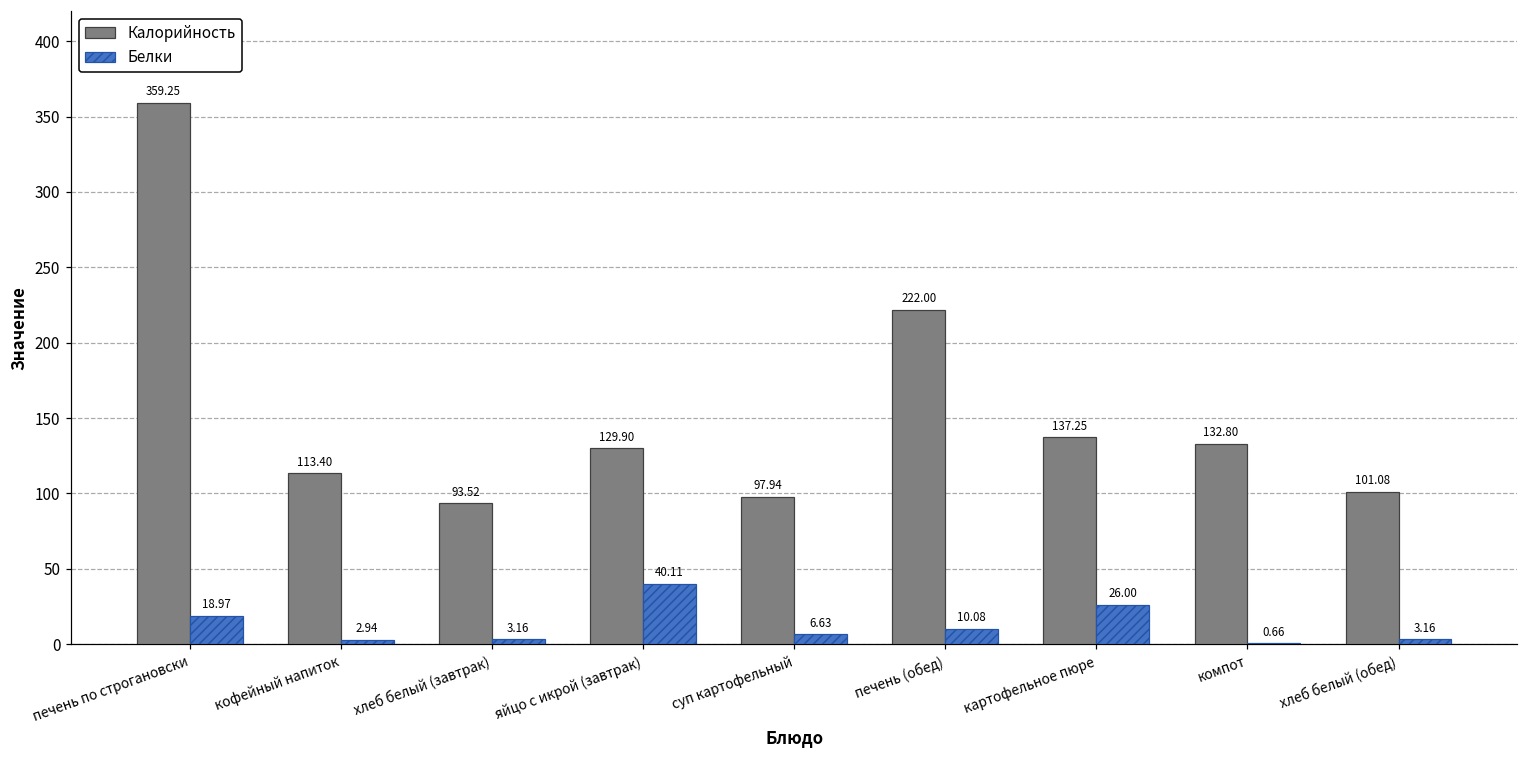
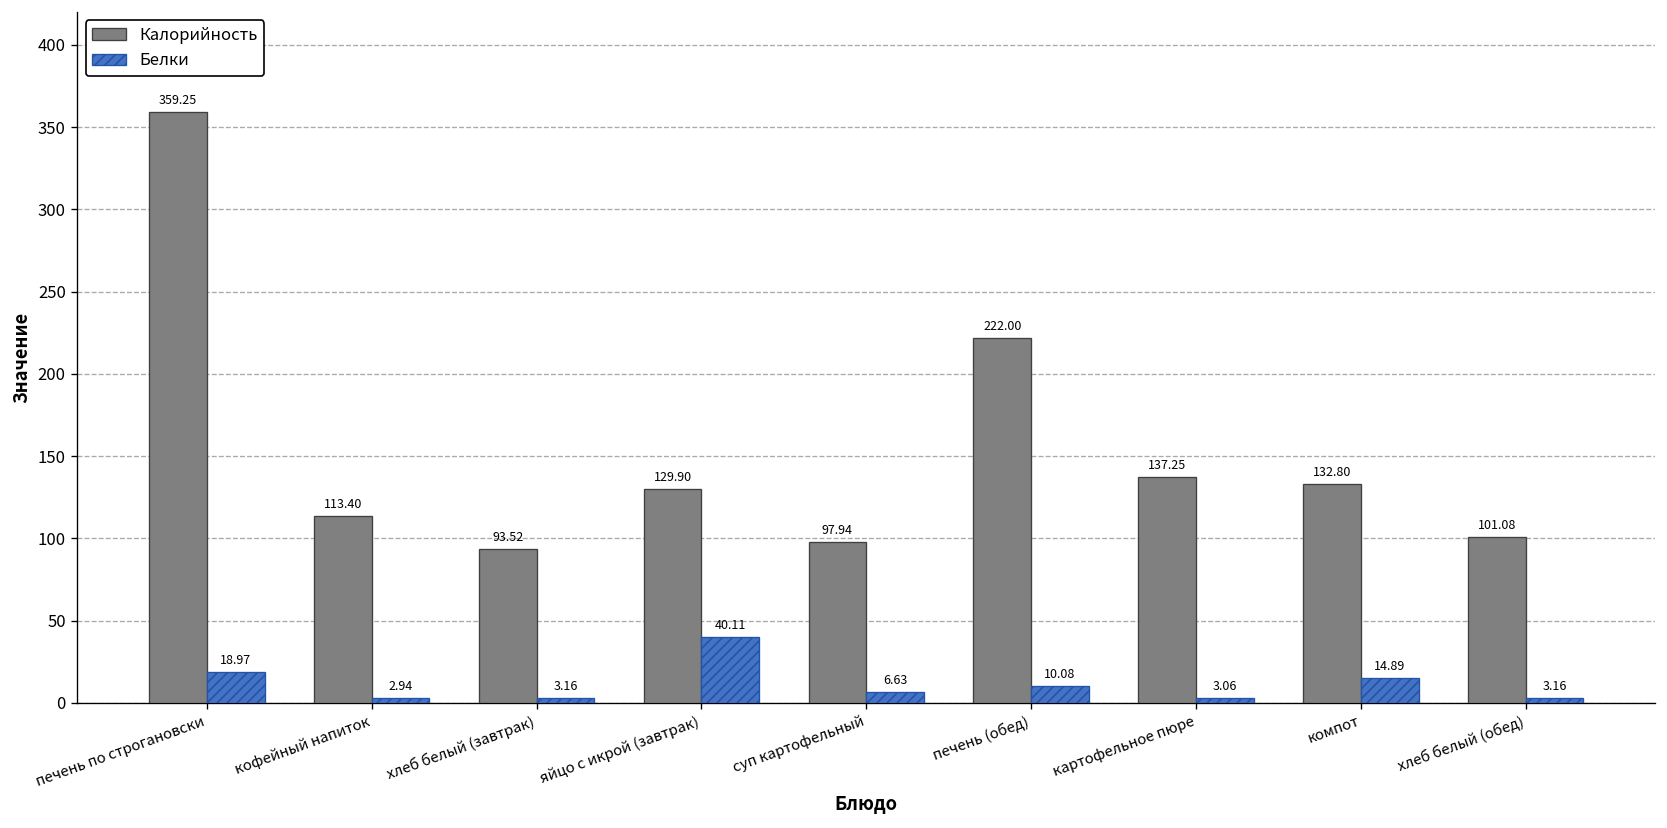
Белки, картофельное пюре: 26.00 -> 3.06
Белки, компот: 0.66 -> 14.89
